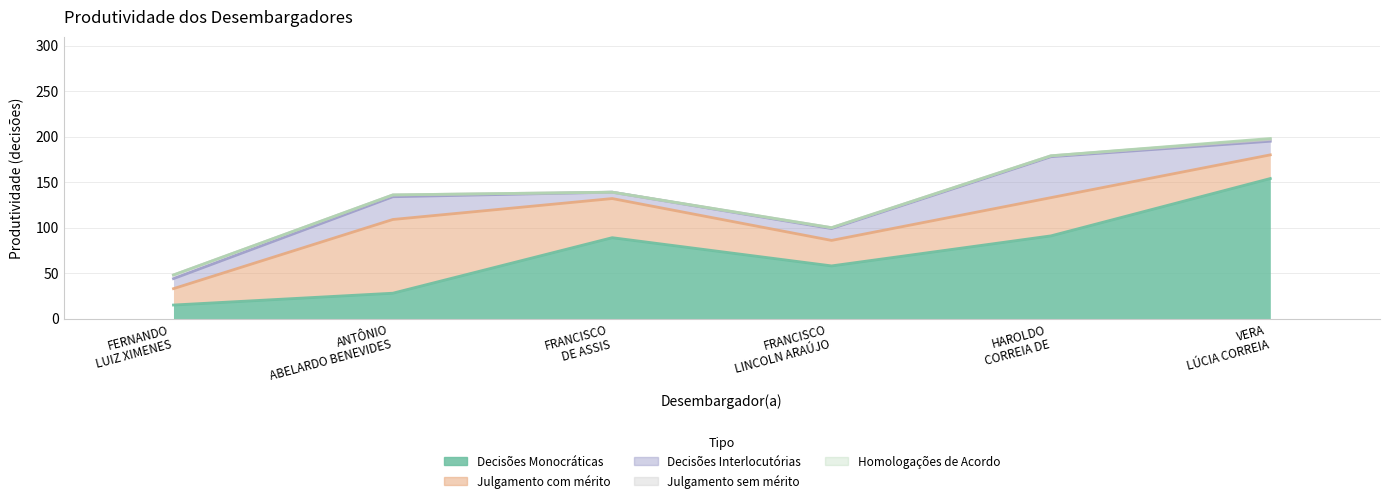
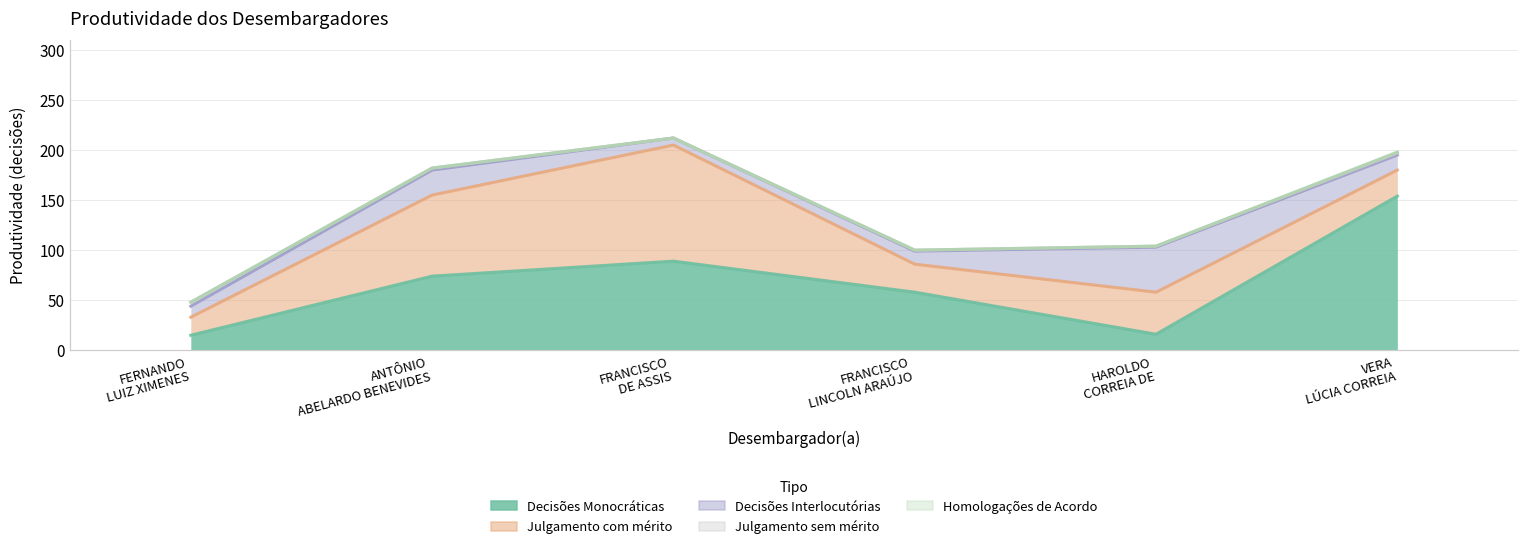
Decisões Monocráticas, ANTÔNIO ABELARDO BENEVIDES: 30 -> 70
Julgamento com mérito, FRANCISCO DE ASSIS: 40 -> 120
Decisões Monocráticas, HAROLDO CORREIA DE: 90 -> 20
